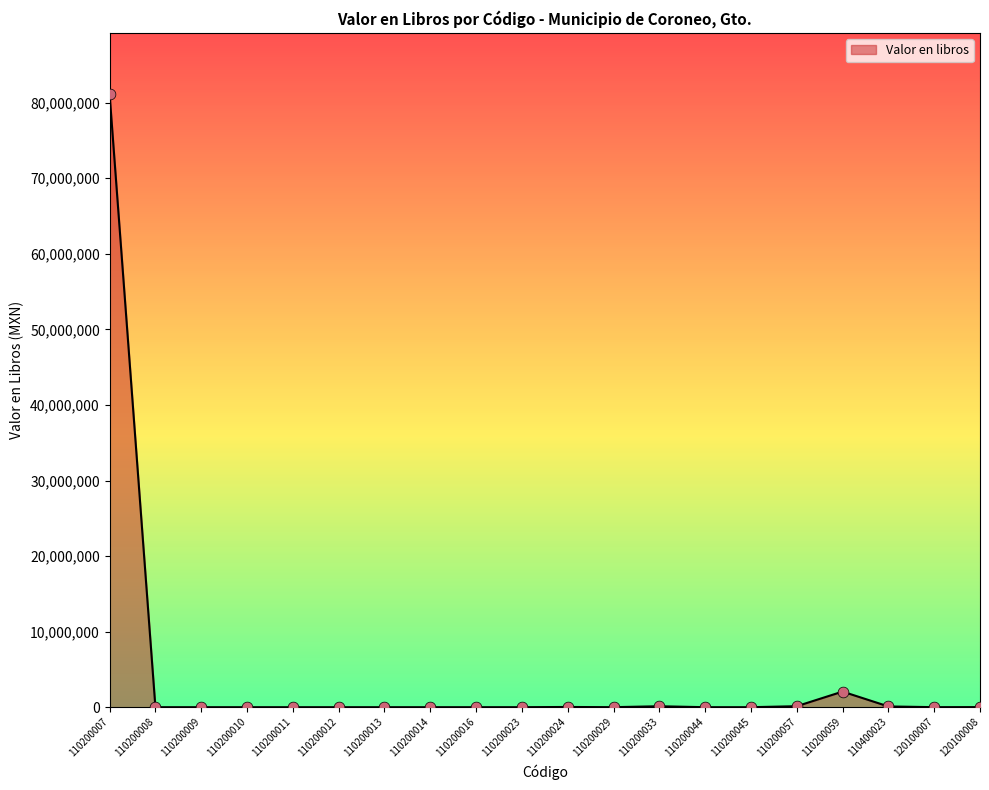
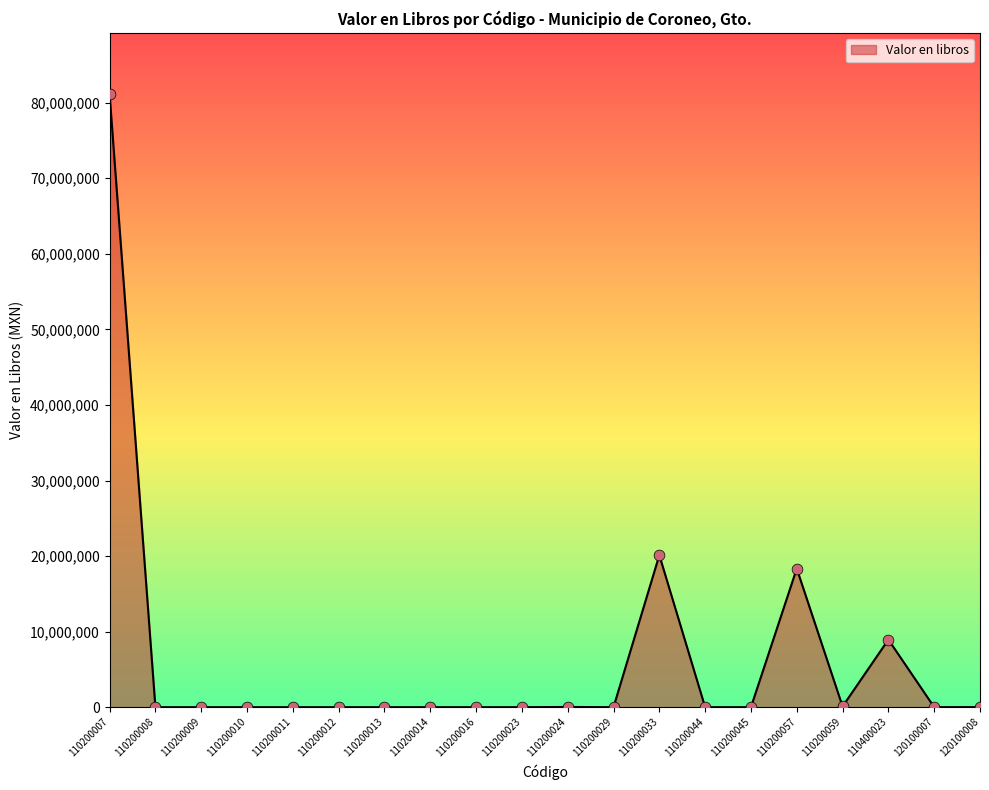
110200033: 0 -> 20,000,000
110200057: 0 -> 18,000,000
110200059: 2,000,000 -> 0
110400023: 0 -> 9,000,000
